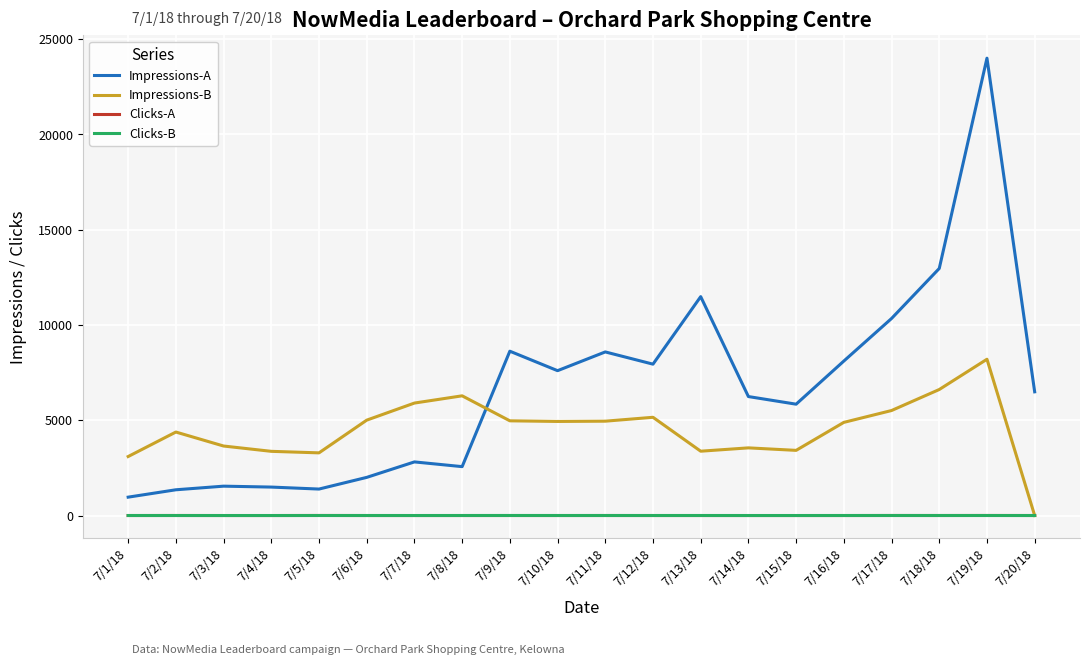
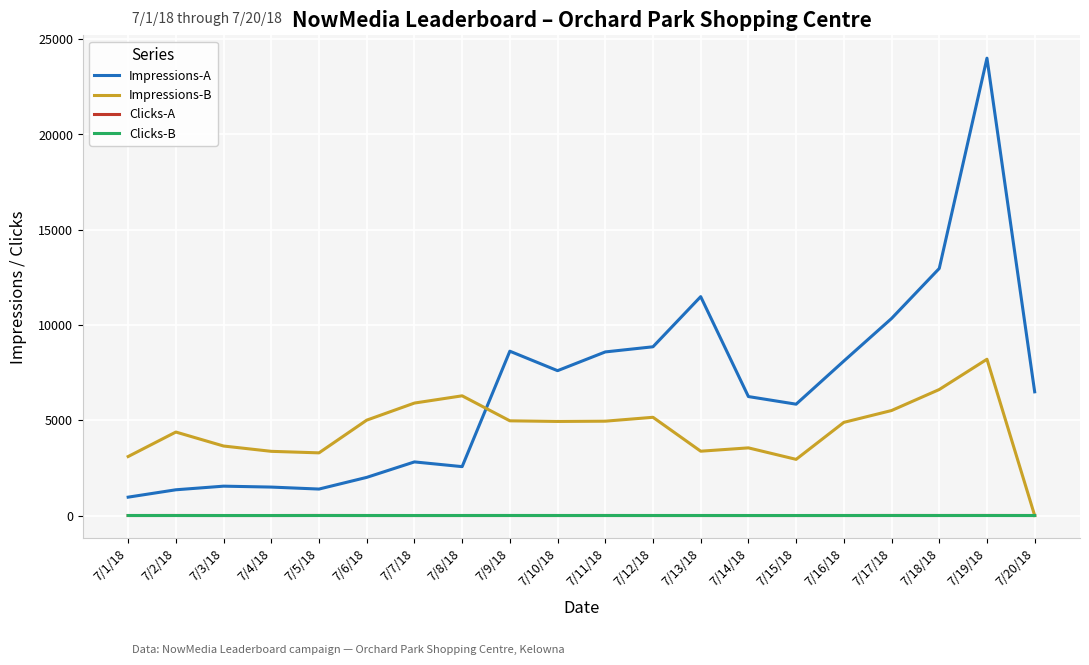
Impressions-A, 7/12/18: 7900 -> 8900
Impressions-B, 7/15/18: 3400 -> 2900
